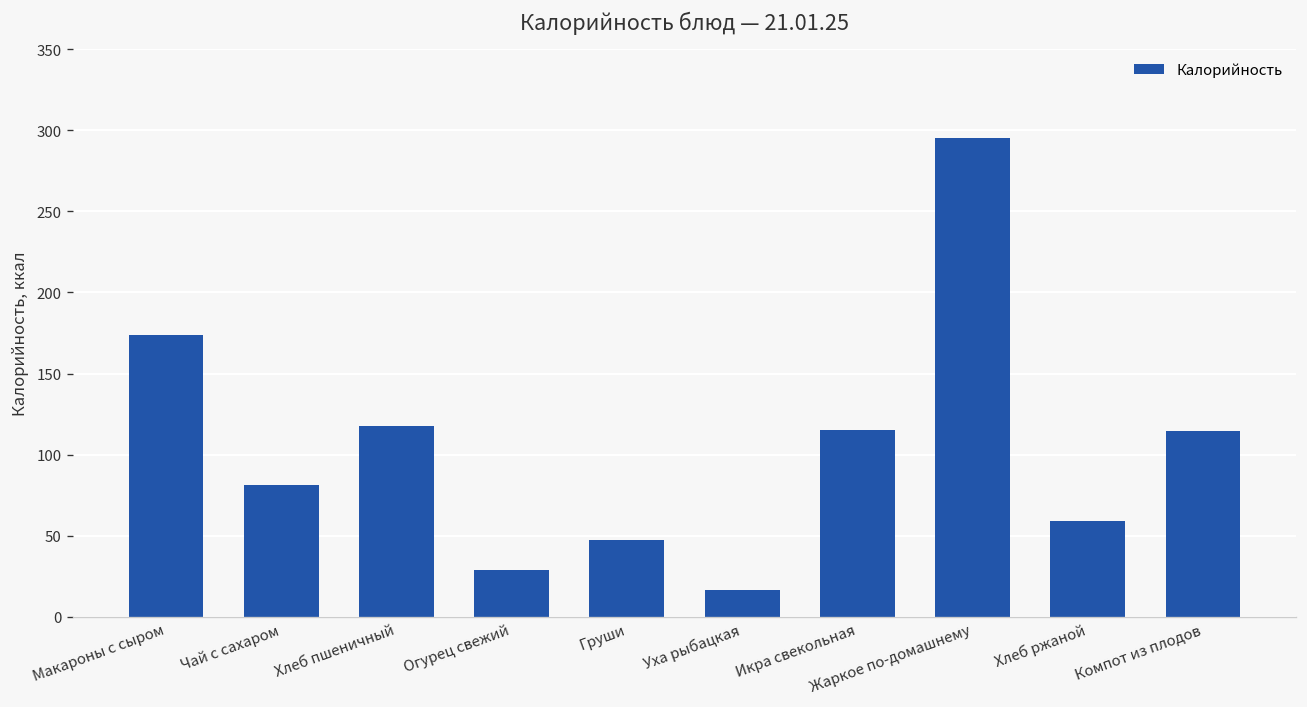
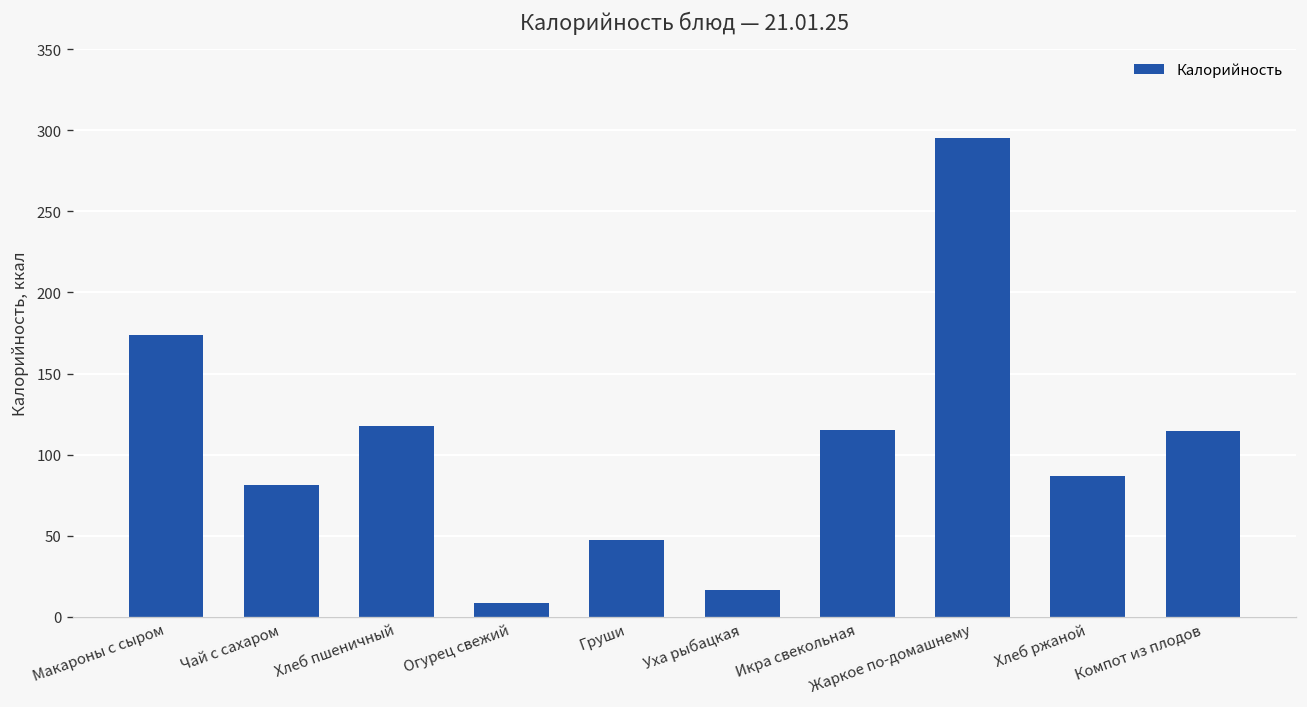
Огурец свежий: 29 -> 8
Хлеб ржаной: 59 -> 87
